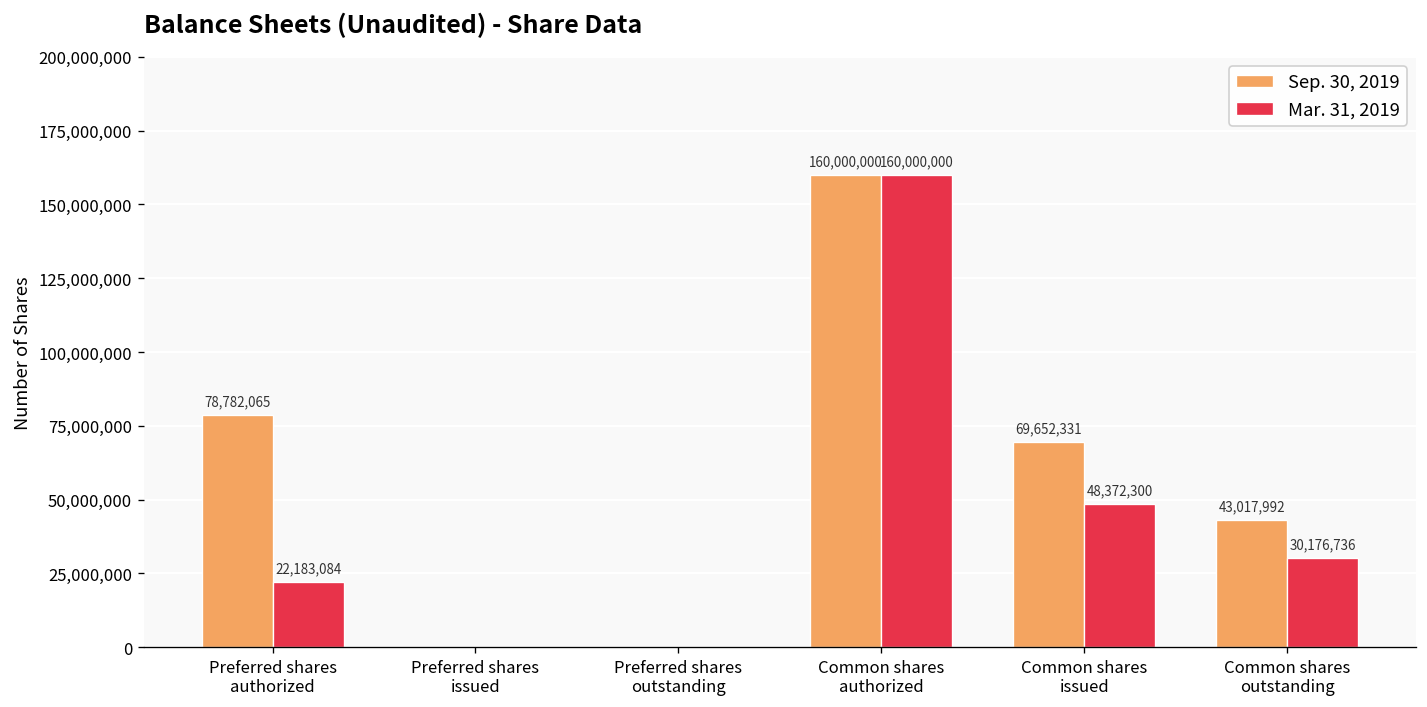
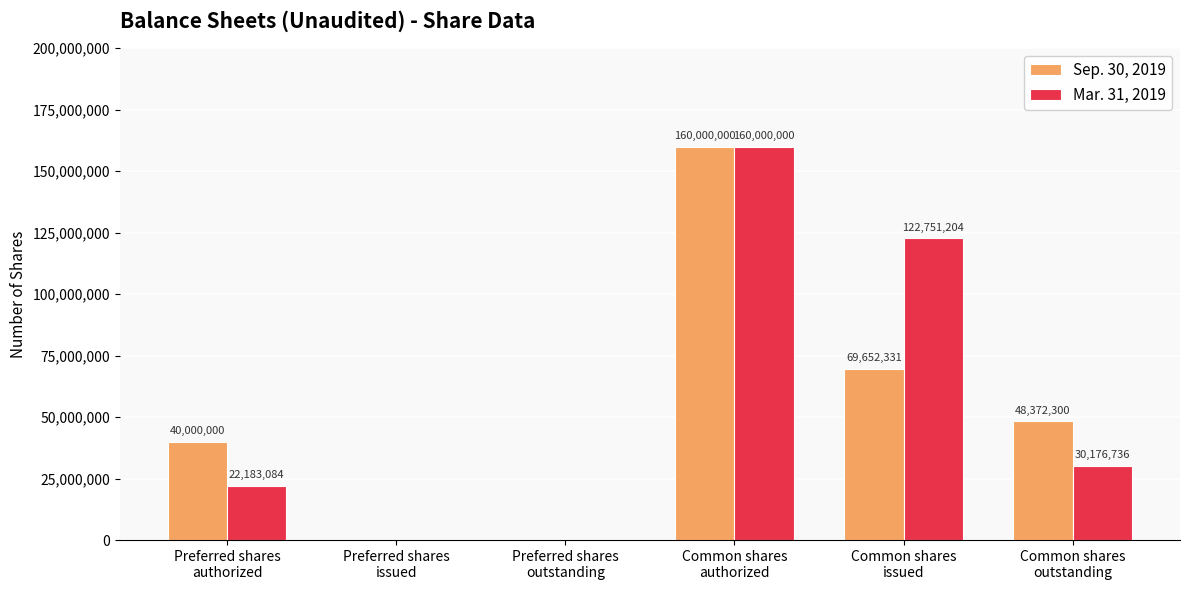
Sep. 30, 2019, Preferred shares authorized: 78,782,065 -> 40,000,000
Mar. 31, 2019, Common shares issued: 48,372,300 -> 122,751,204
Sep. 30, 2019, Common shares outstanding: 43,017,992 -> 48,372,300
